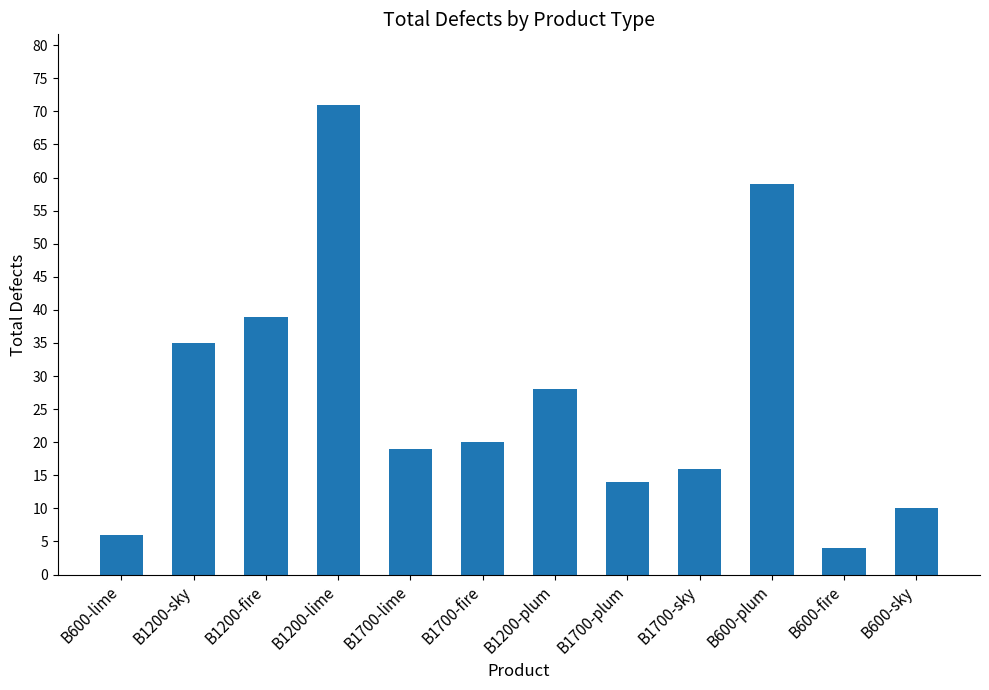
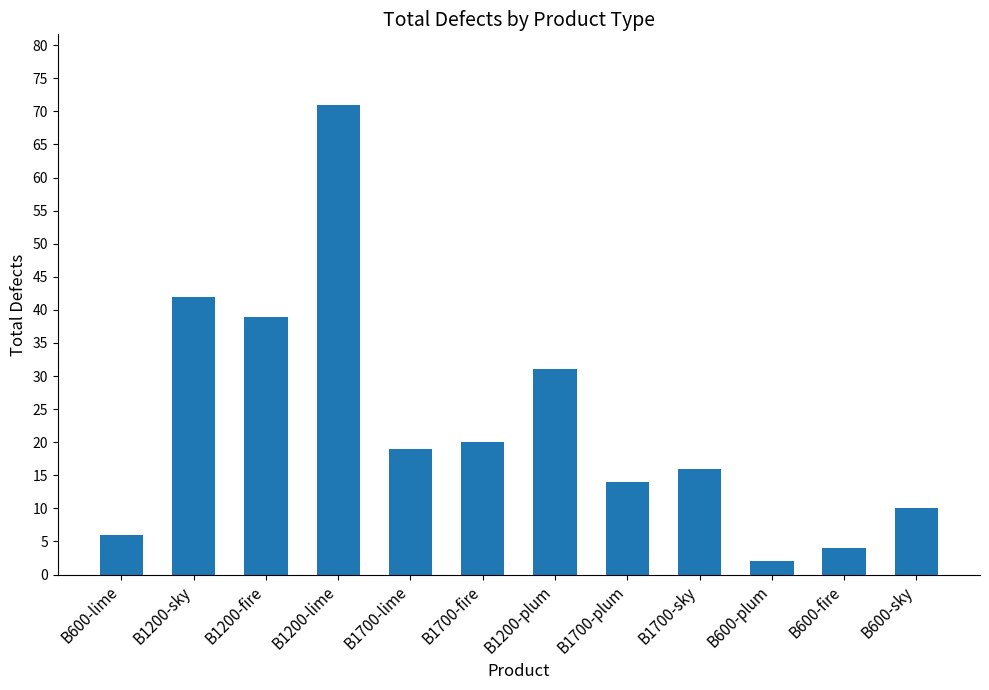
B1200-sky: 35 -> 42
B1200-plum: 28 -> 31
B600-plum: 59 -> 2
